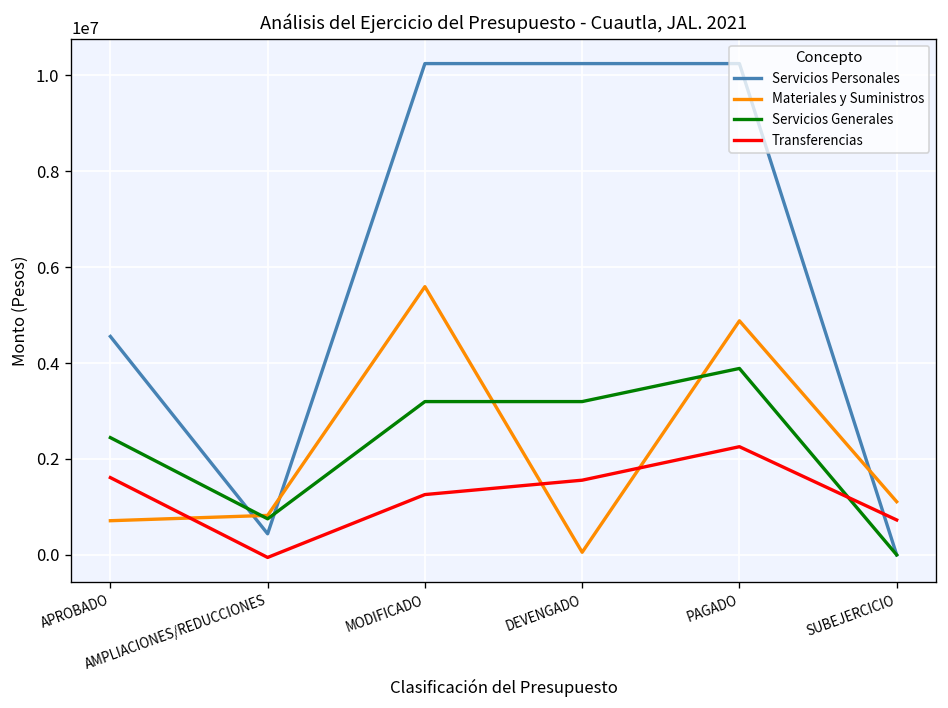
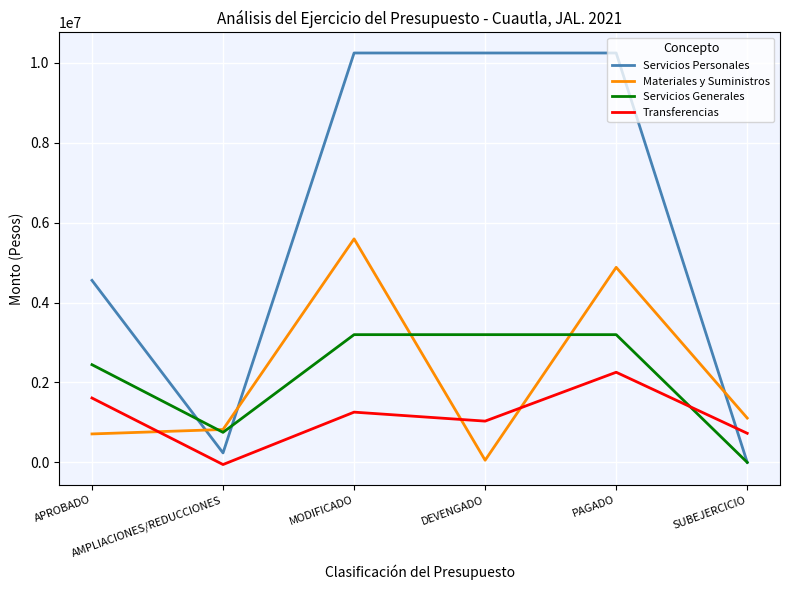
Servicios Personales, AMPLIACIONES/REDUCCIONES: 400000 -> 200000
Transferencias, DEVENGADO: 1600000 -> 1000000
Servicios Generales, PAGADO: 3900000 -> 3200000
